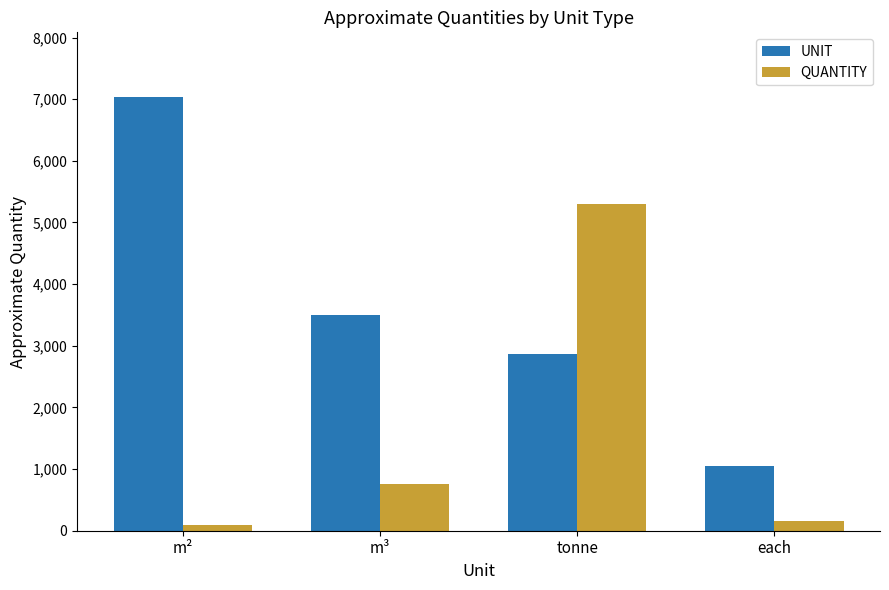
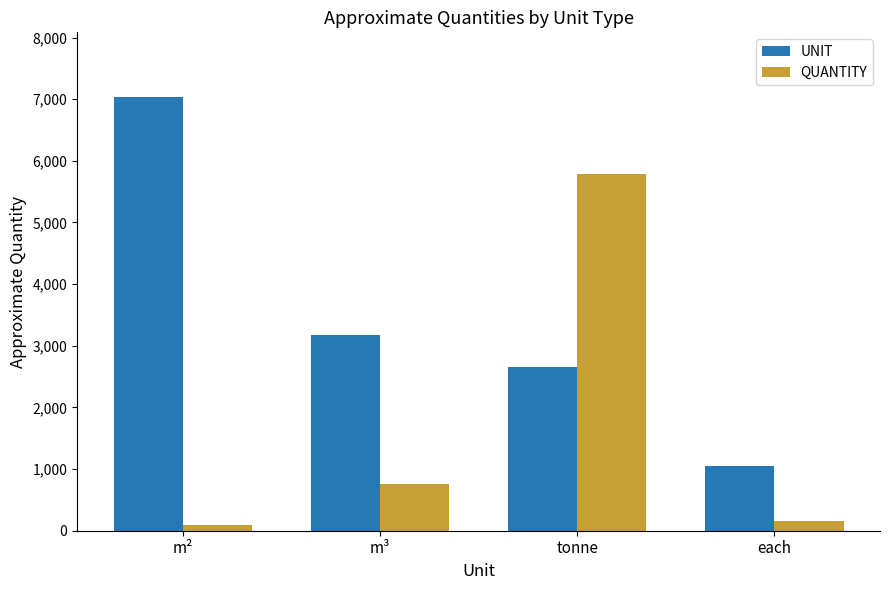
UNIT, m³: 3,500 -> 3,200
UNIT, tonne: 2,900 -> 2,700
QUANTITY, tonne: 5,300 -> 5,800
